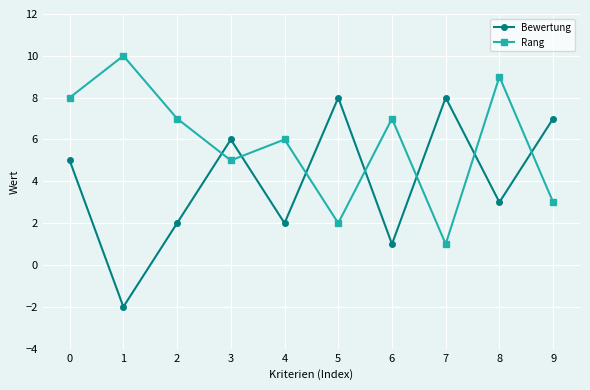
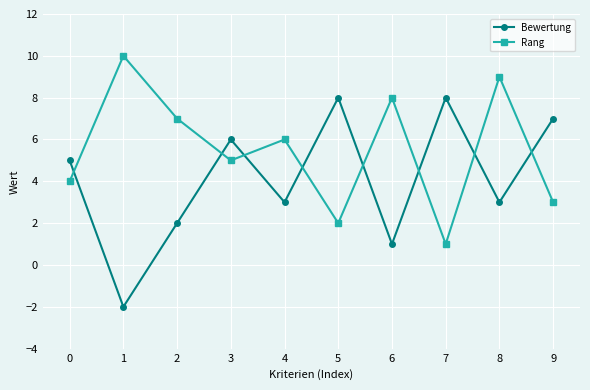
Rang, 0: 8 -> 4
Bewertung, 4: 2 -> 3
Rang, 6: 7 -> 8
